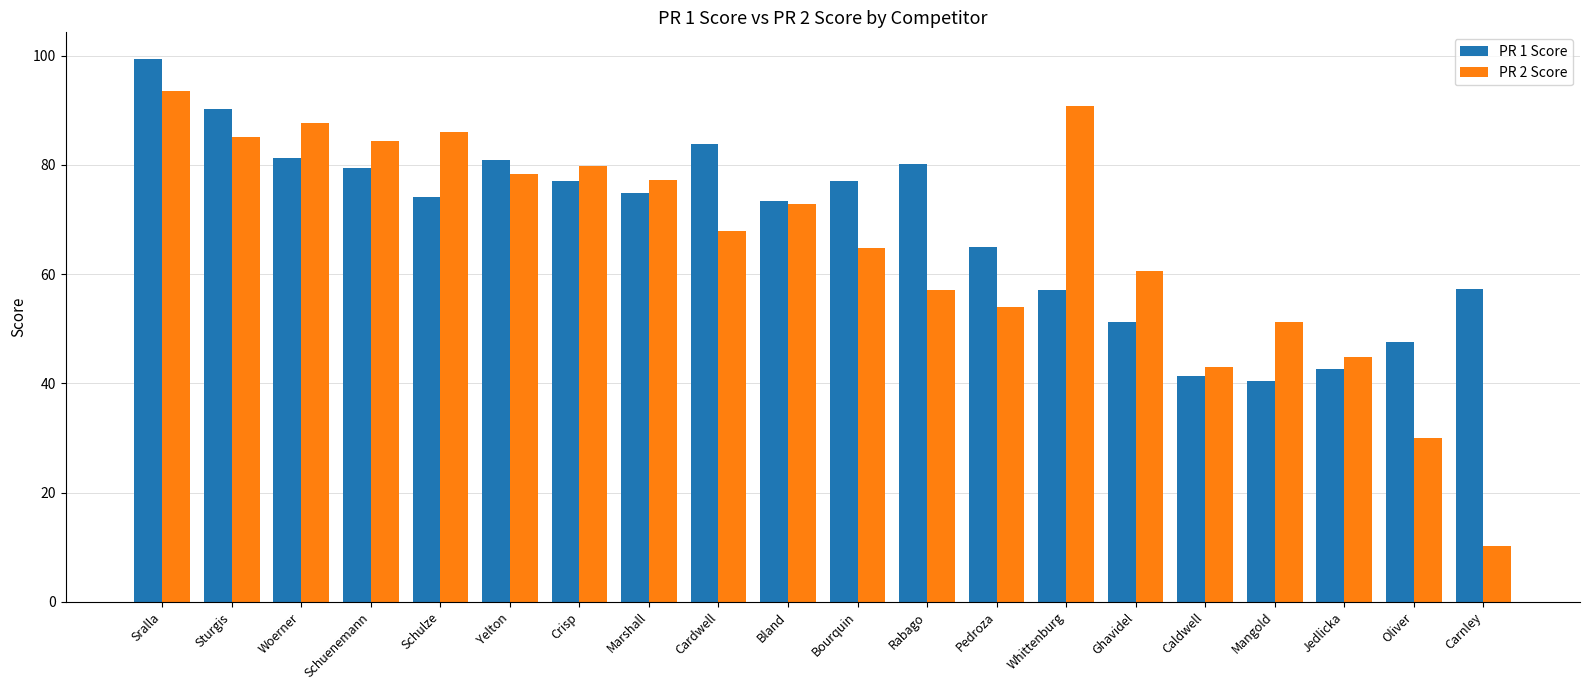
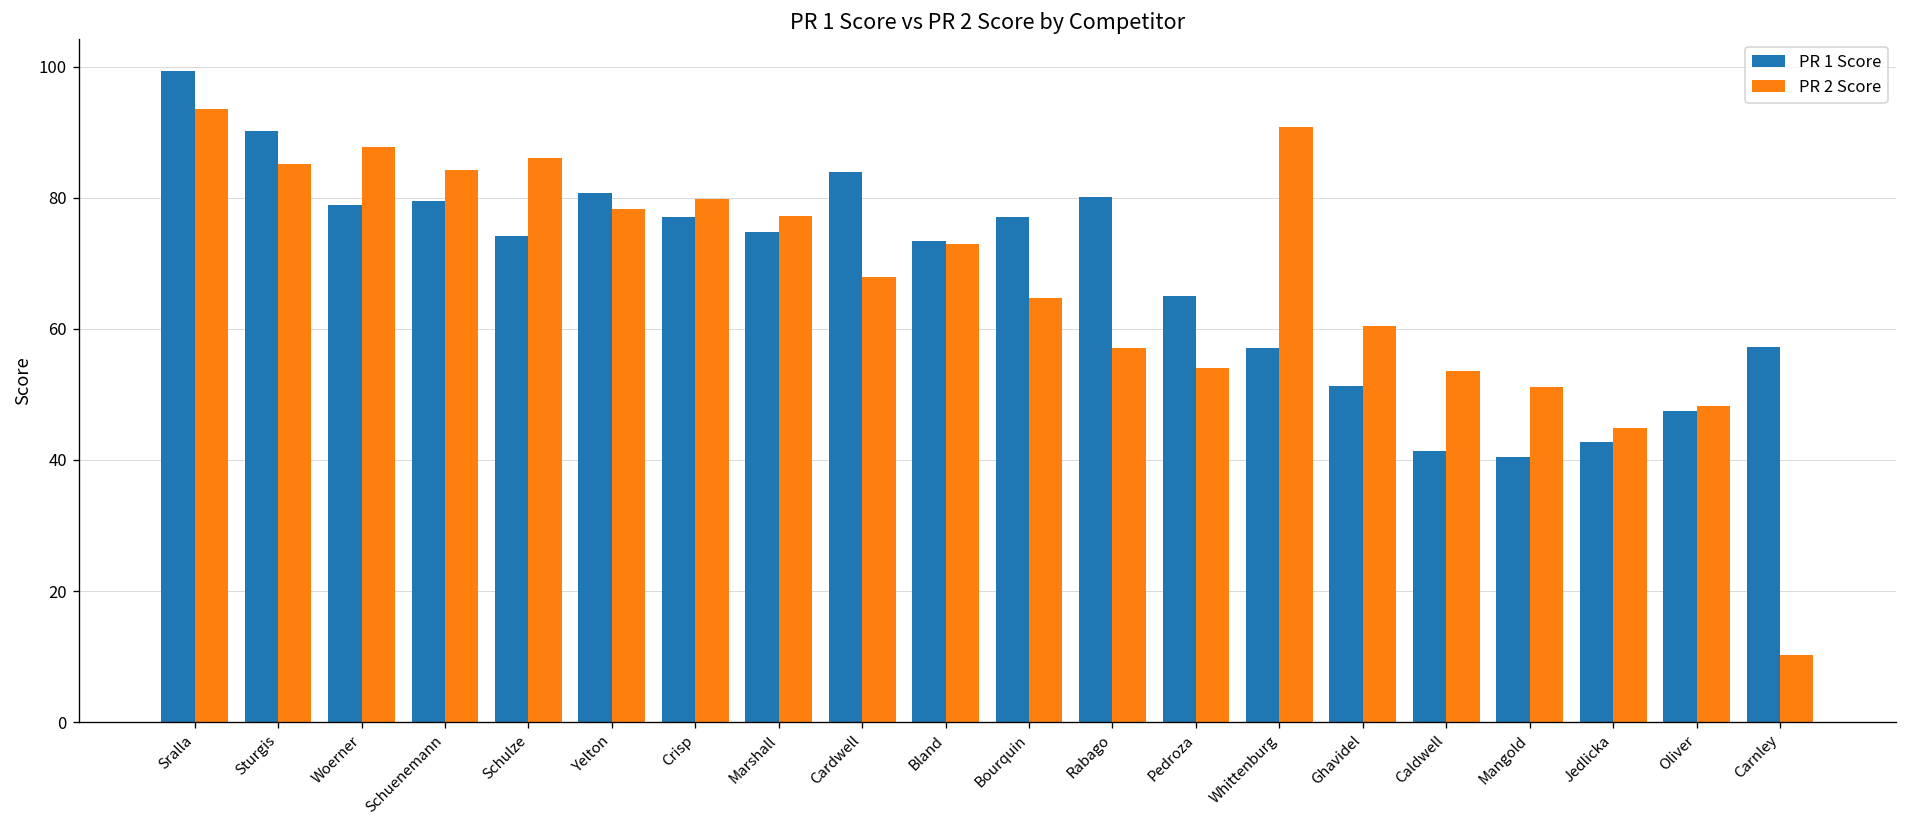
PR 1 Score, Woerner: 81 -> 79
PR 2 Score, Caldwell: 43 -> 54
PR 2 Score, Oliver: 30 -> 48
